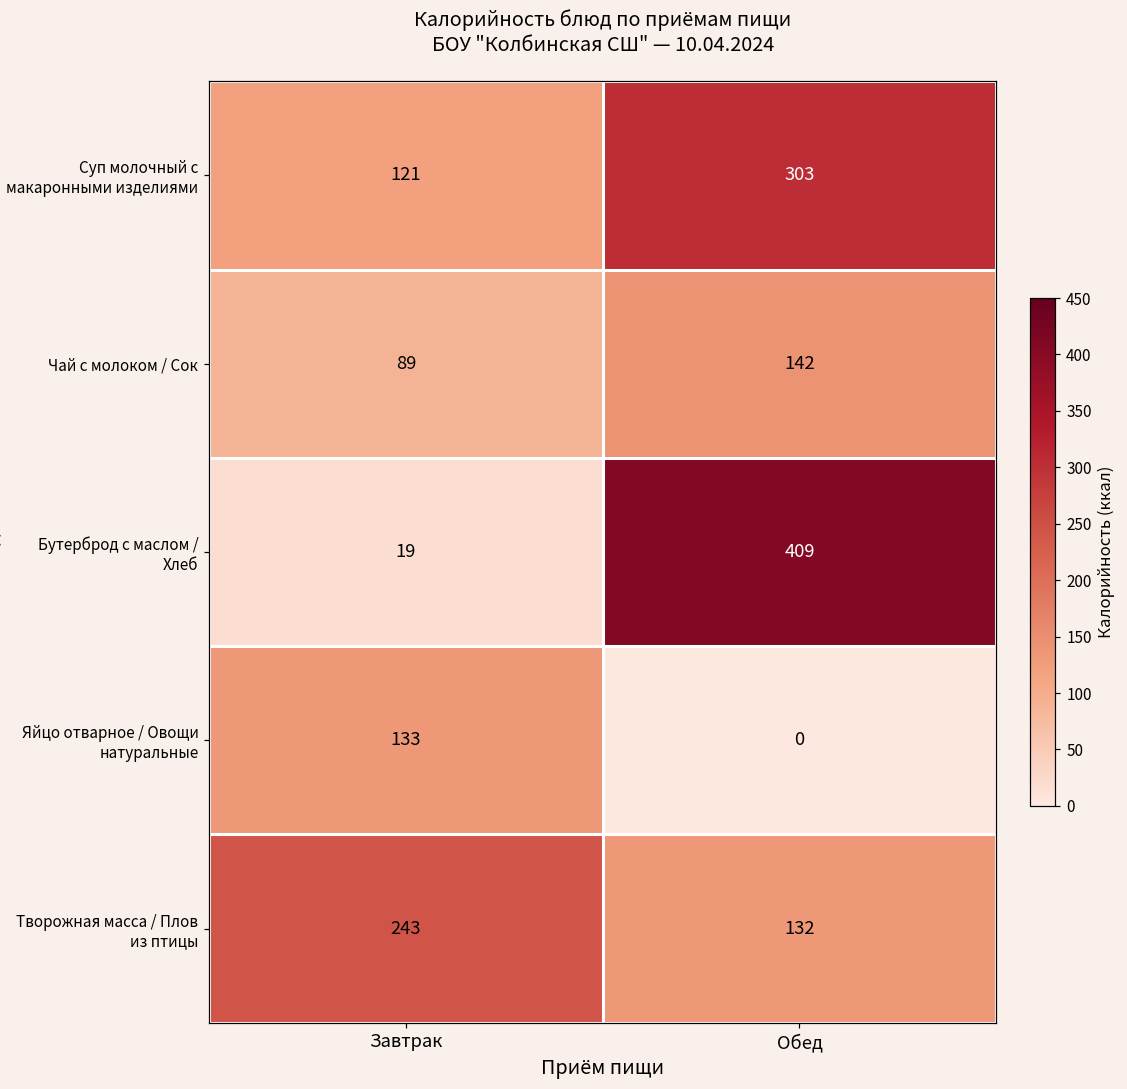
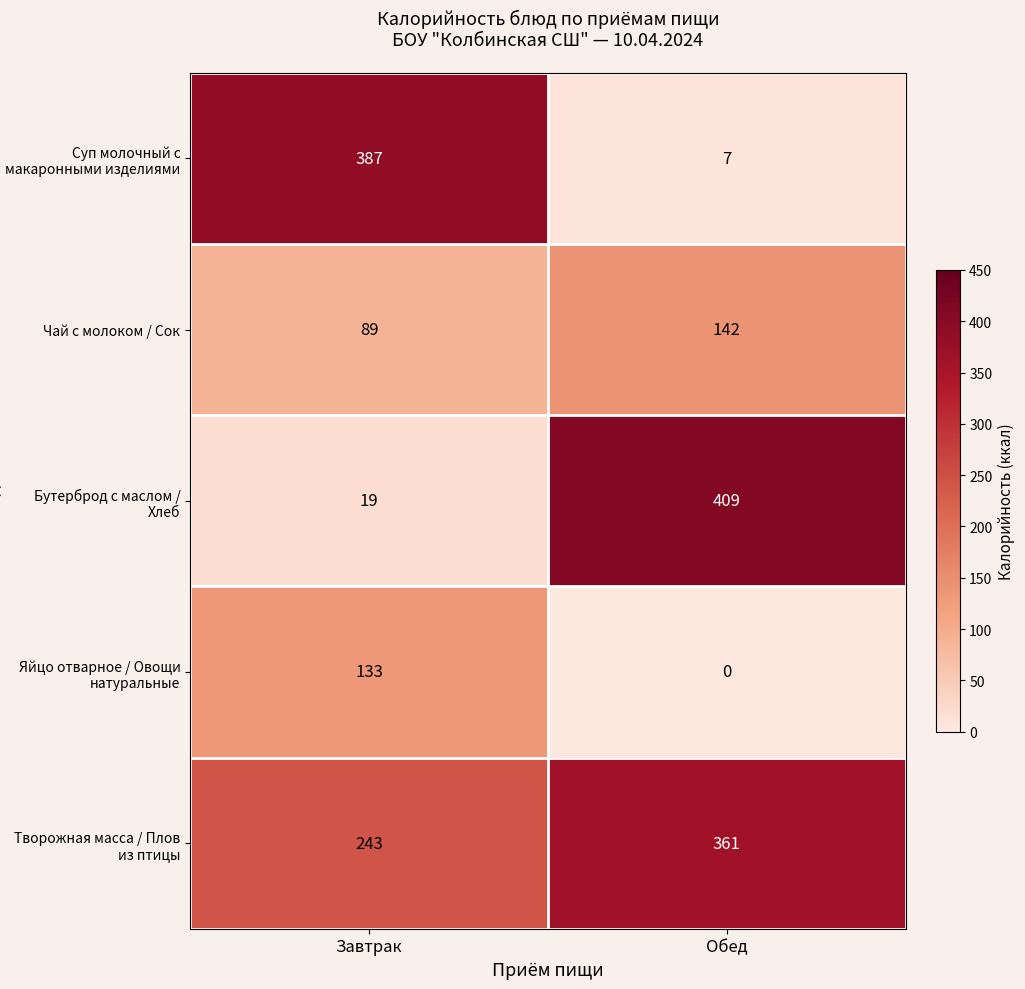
Суп молочный с макаронными изделиями, Завтрак: 121 -> 387
Суп молочный с макаронными изделиями, Обед: 303 -> 7
Творожная масса / Плов из птицы, Обед: 132 -> 361
